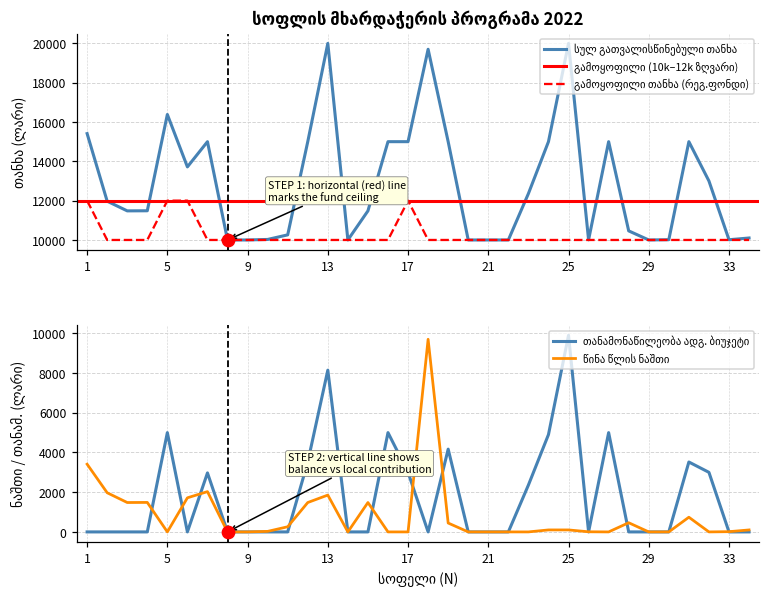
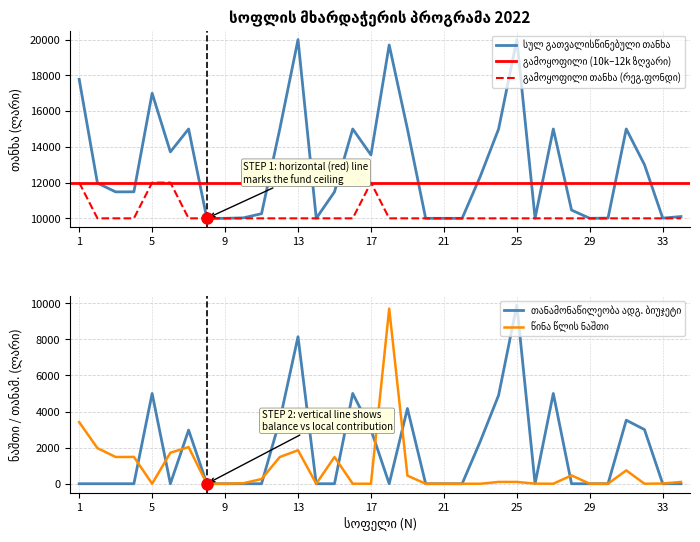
სოფლის მხარდაჭერის პროგრამა 2022, სულ გათვალისწინებული თანხა, 1: 15400 -> 17800
სოფლის მხარდაჭერის პროგრამა 2022, სულ გათვალისწინებული თანხა, 5: 16400 -> 17000
სოფლის მხარდაჭერის პროგრამა 2022, სულ გათვალისწინებული თანხა, 17: 15000 -> 13500
